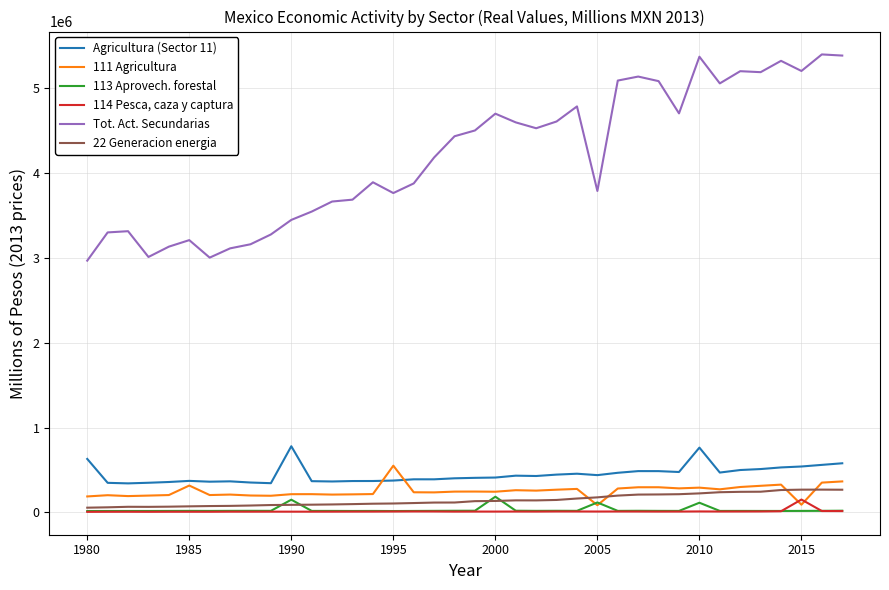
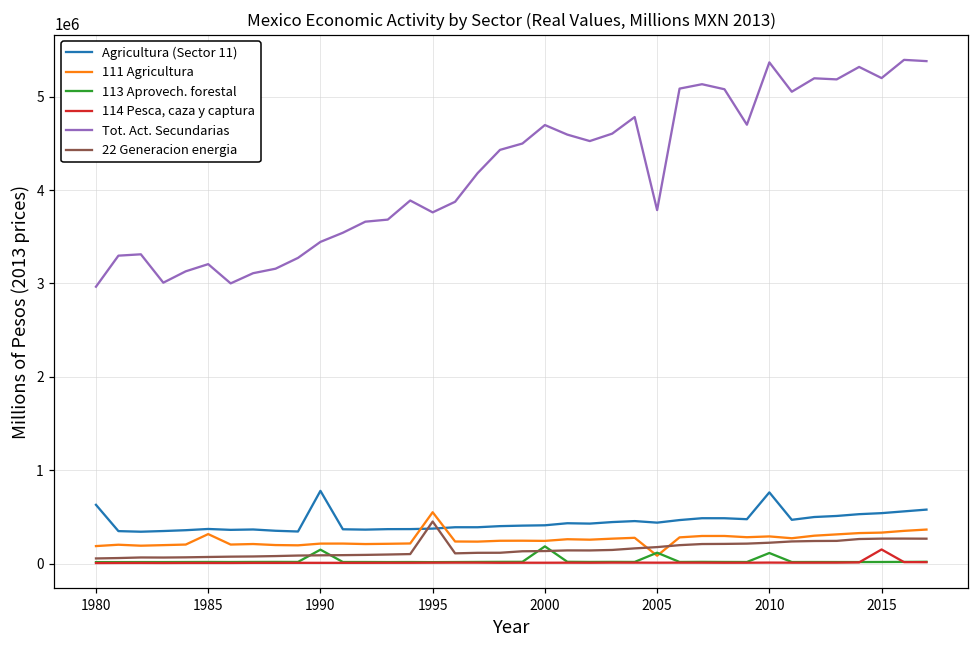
22 Generacion energia, 1995: 100000 -> 500000
111 Agricultura, 2015: 100000 -> 300000
